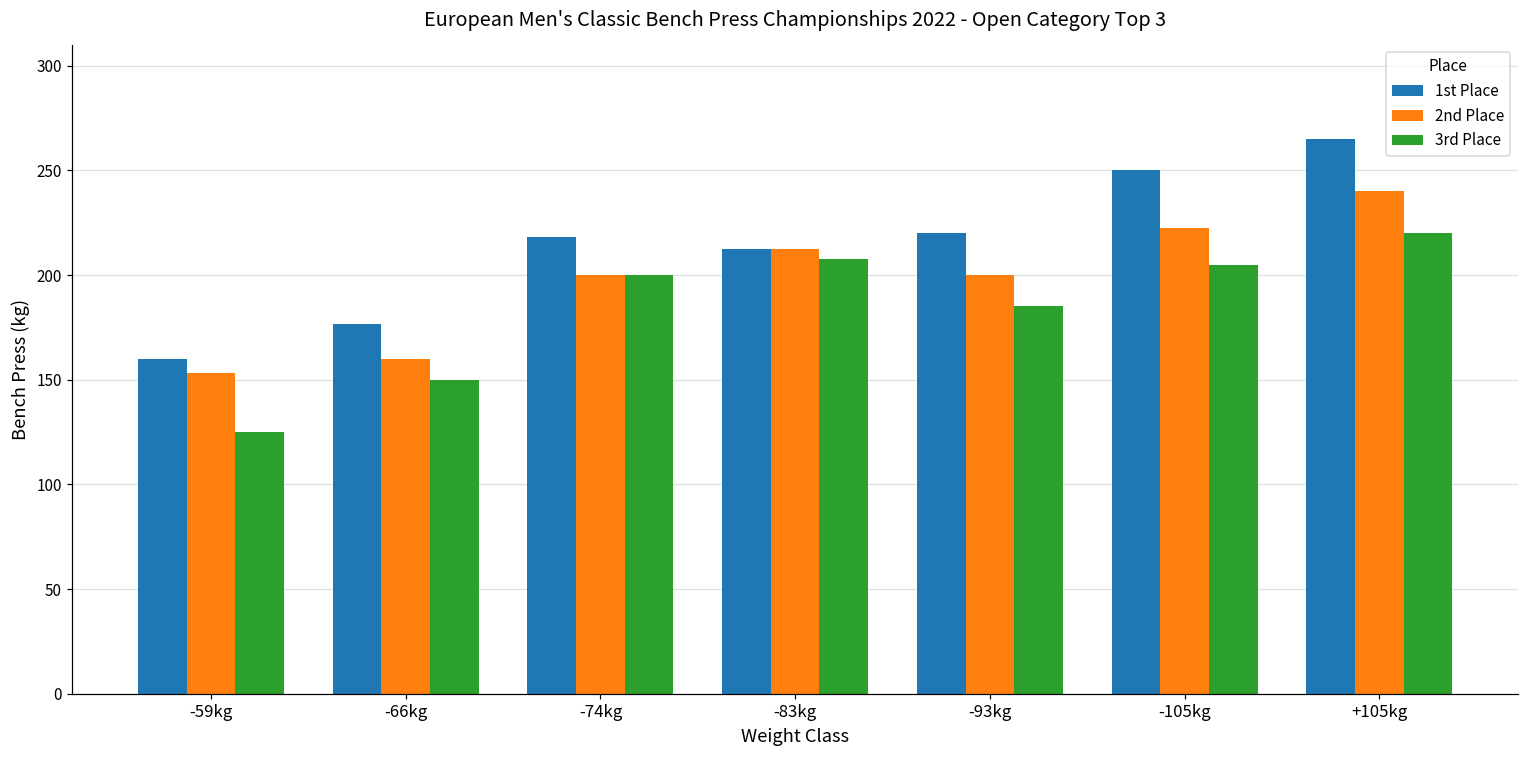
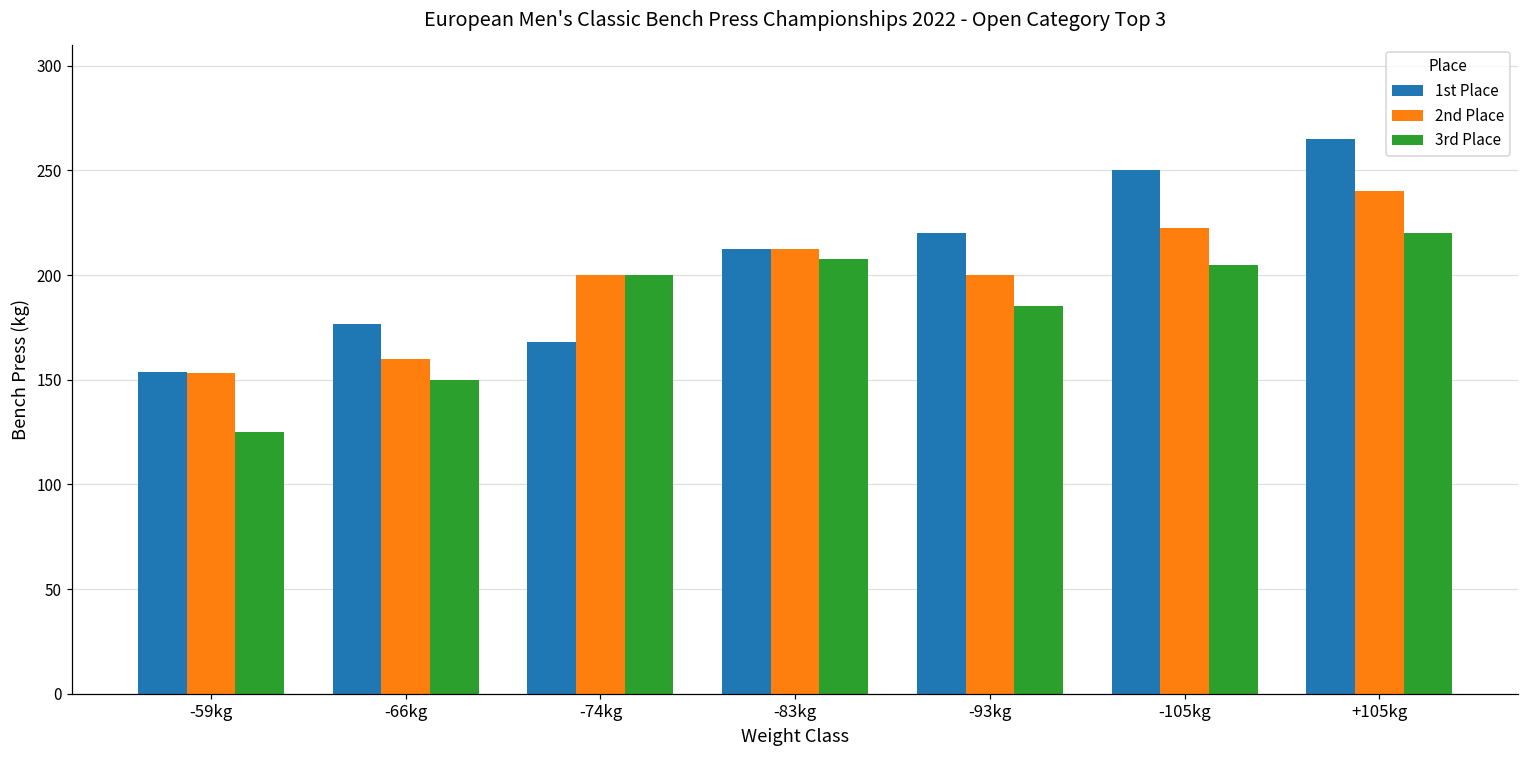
1st Place, -59kg: 160 -> 154
1st Place, -74kg: 218 -> 168
